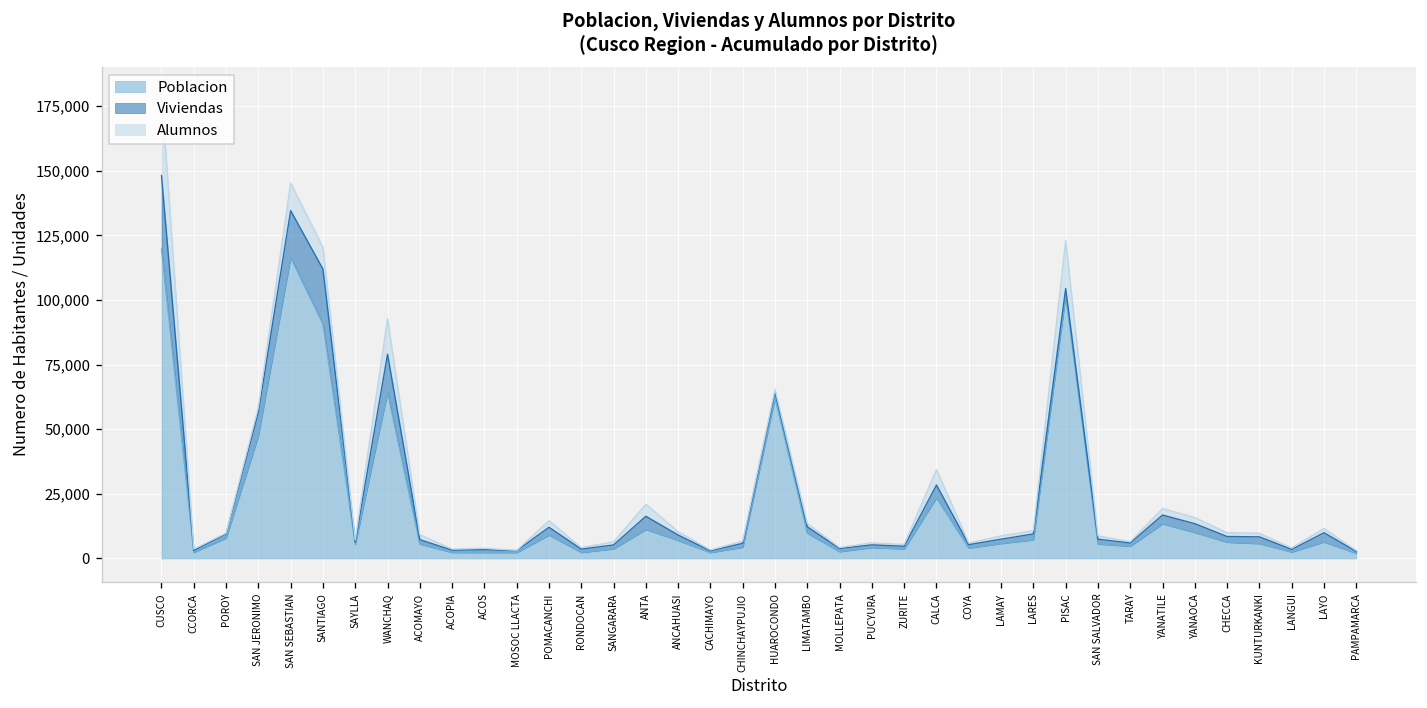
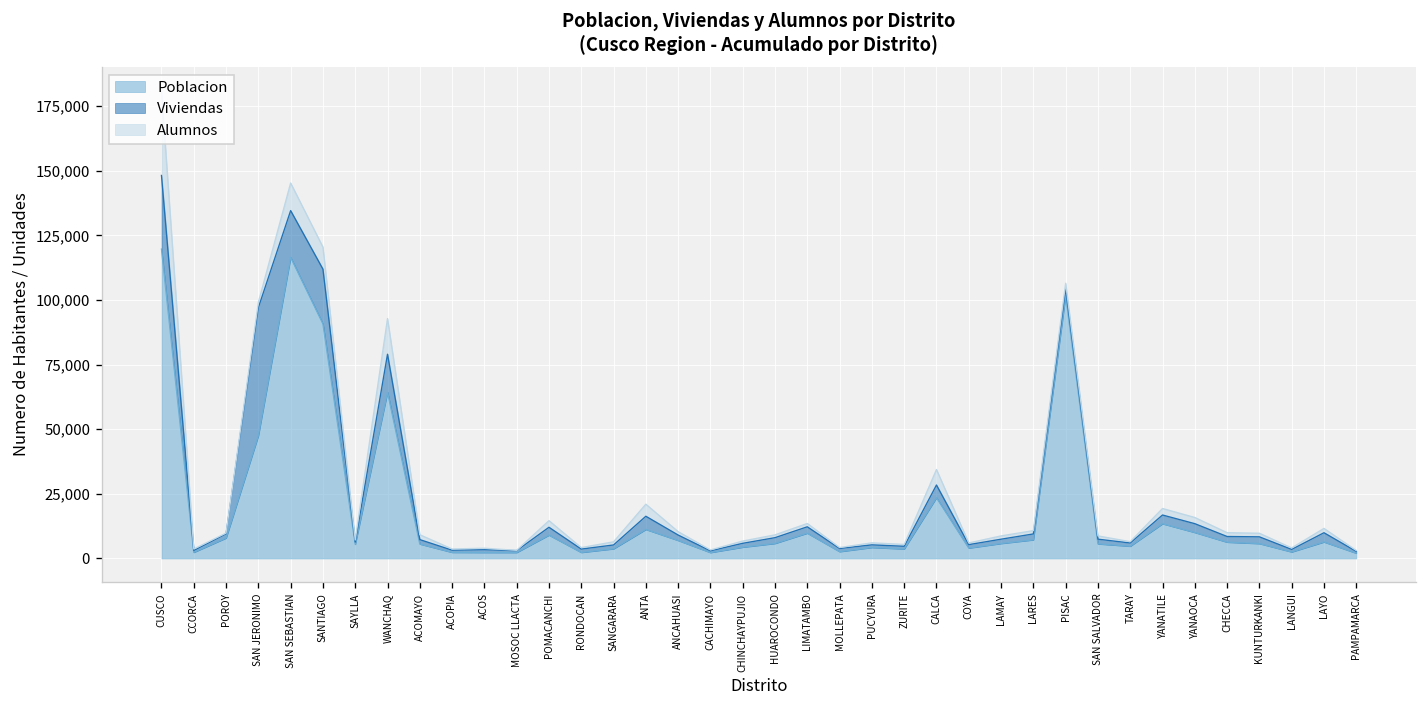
Viviendas, SAN JERONIMO: 9,000 -> 49,000
Poblacion, HUAROCONDO: 62,000 -> 6,000
Alumnos, PISAC: 19,000 -> 2,000
